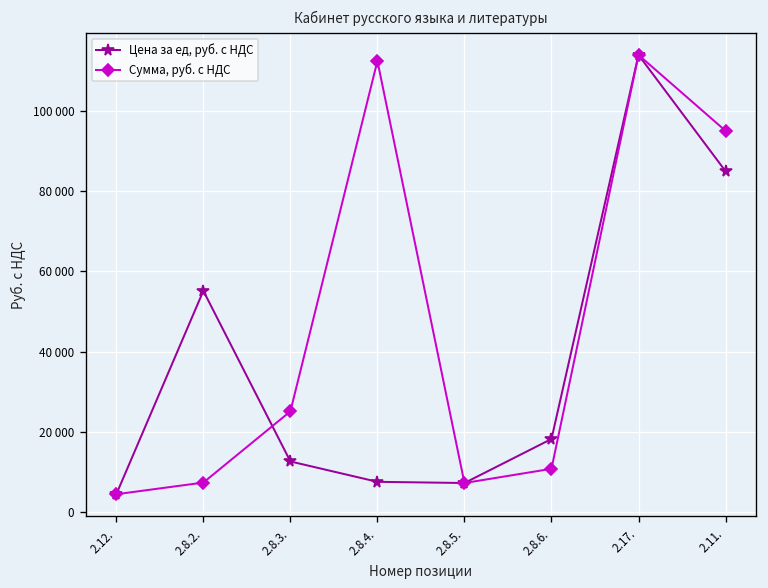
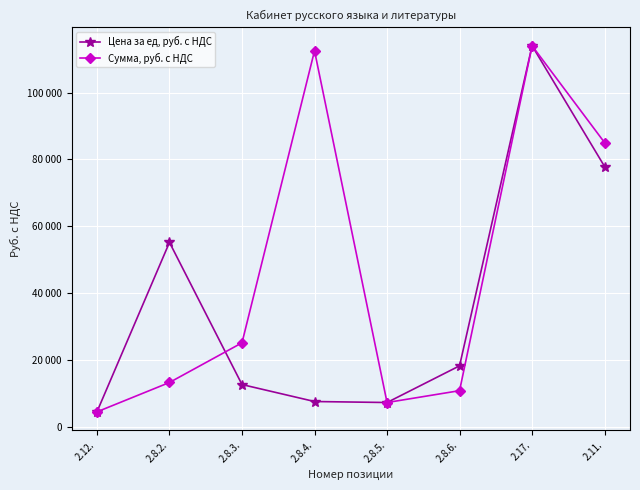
Сумма, руб. с НДС, 2.8.2.: 7000 -> 13000
Цена за ед, руб. с НДС, 2.11.: 85000 -> 78000
Сумма, руб. с НДС, 2.11.: 95000 -> 85000
